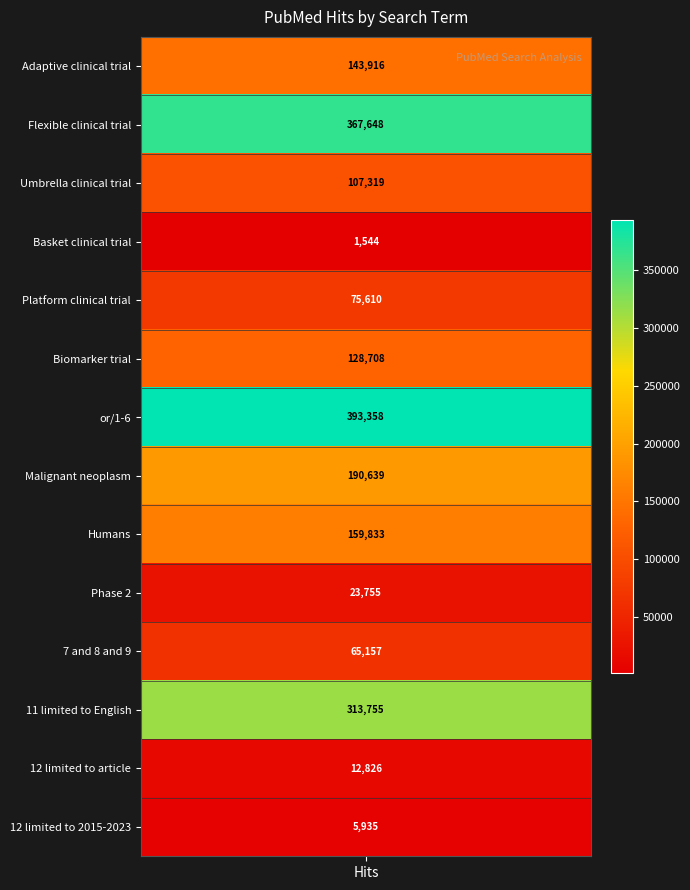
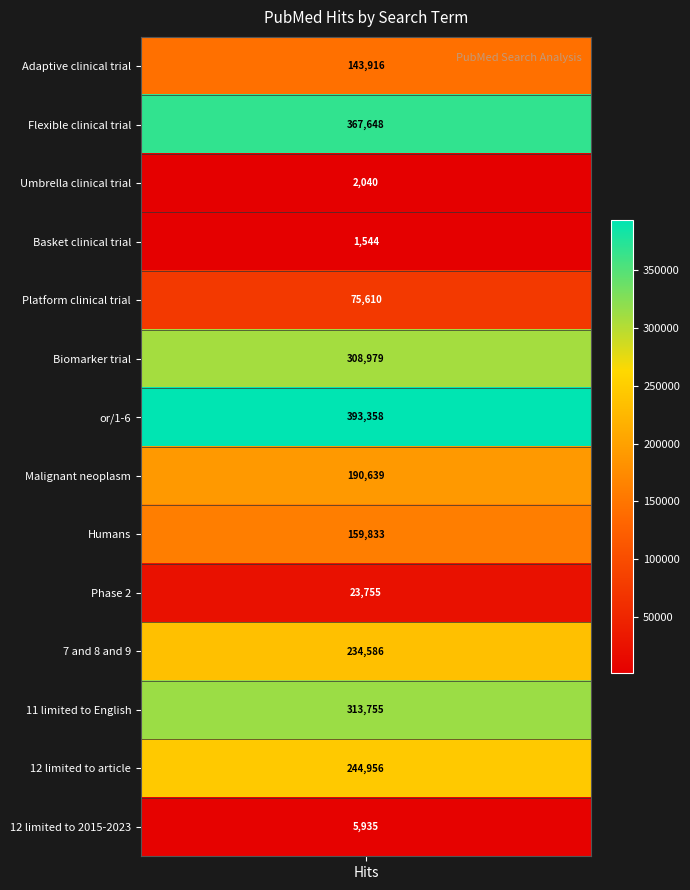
Umbrella clinical trial, Hits: 107,319 -> 2,040
Biomarker trial, Hits: 128,708 -> 308,979
7 and 8 and 9, Hits: 65,157 -> 234,586
12 limited to article, Hits: 12,826 -> 244,956
